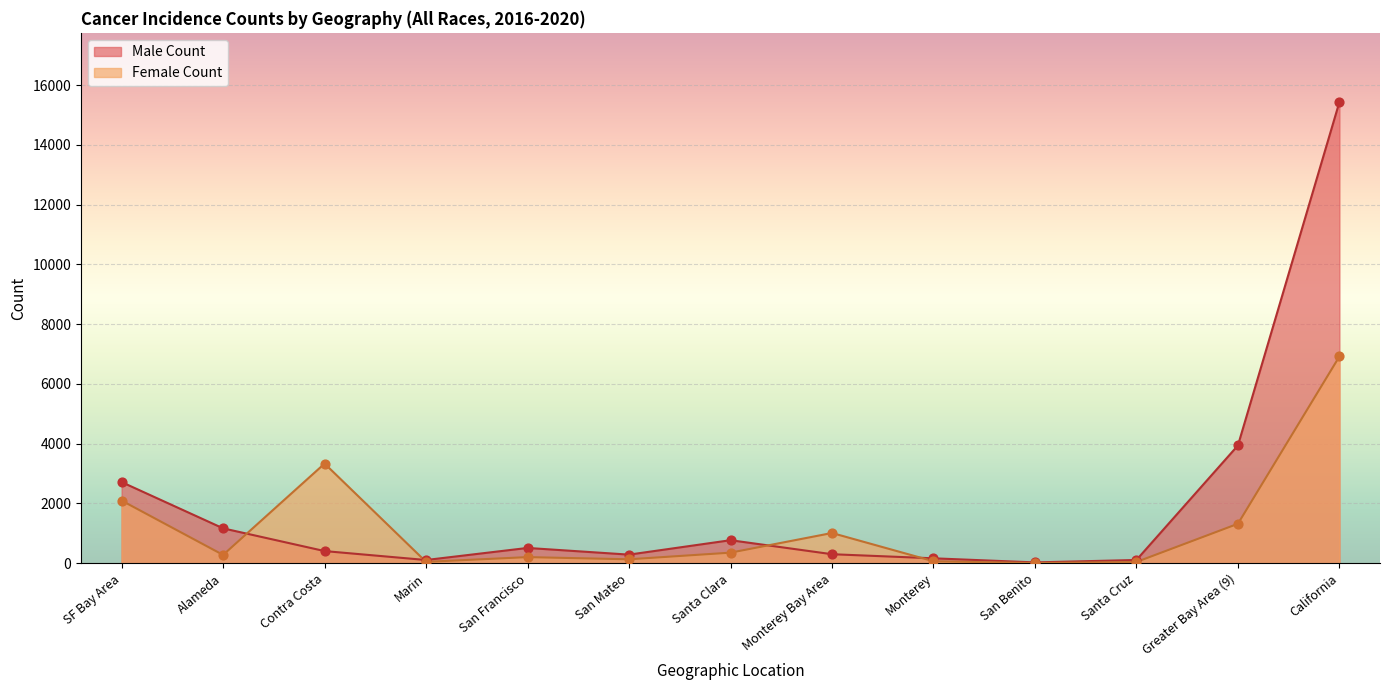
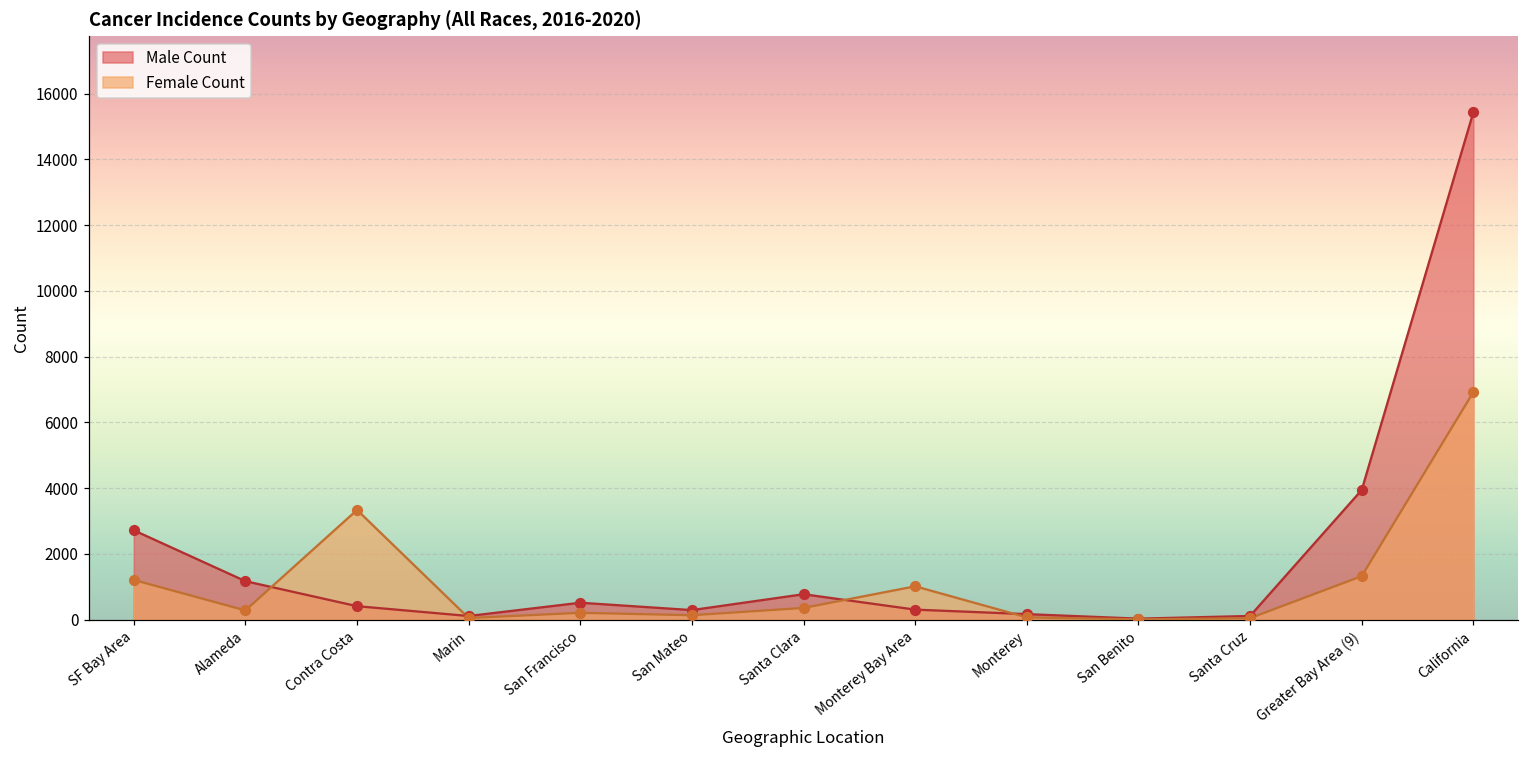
Female Count, SF Bay Area: 2100 -> 1200
